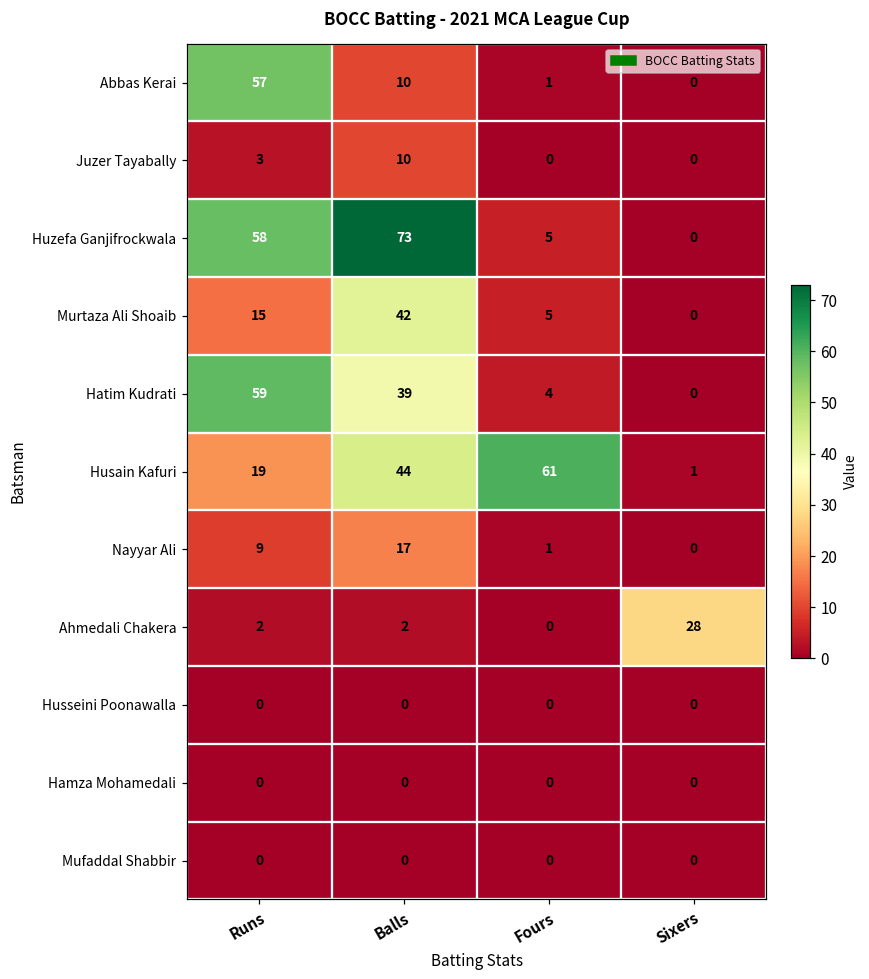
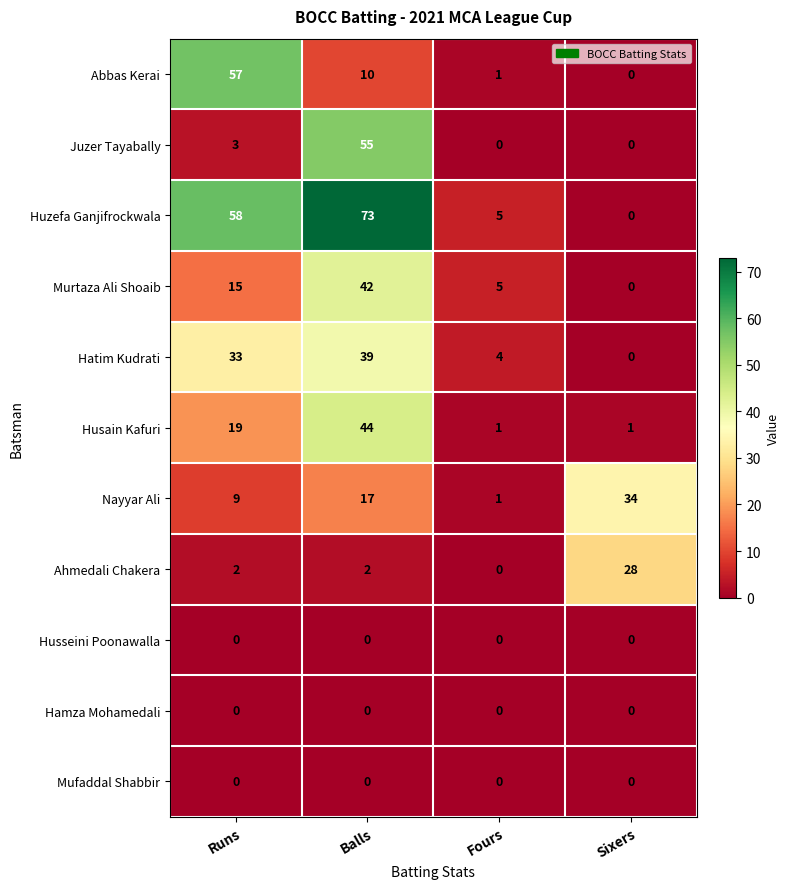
Juzer Tayabally, Balls: 10 -> 55
Hatim Kudrati, Runs: 59 -> 33
Husain Kafuri, Fours: 61 -> 1
Nayyar Ali, Sixers: 0 -> 34
